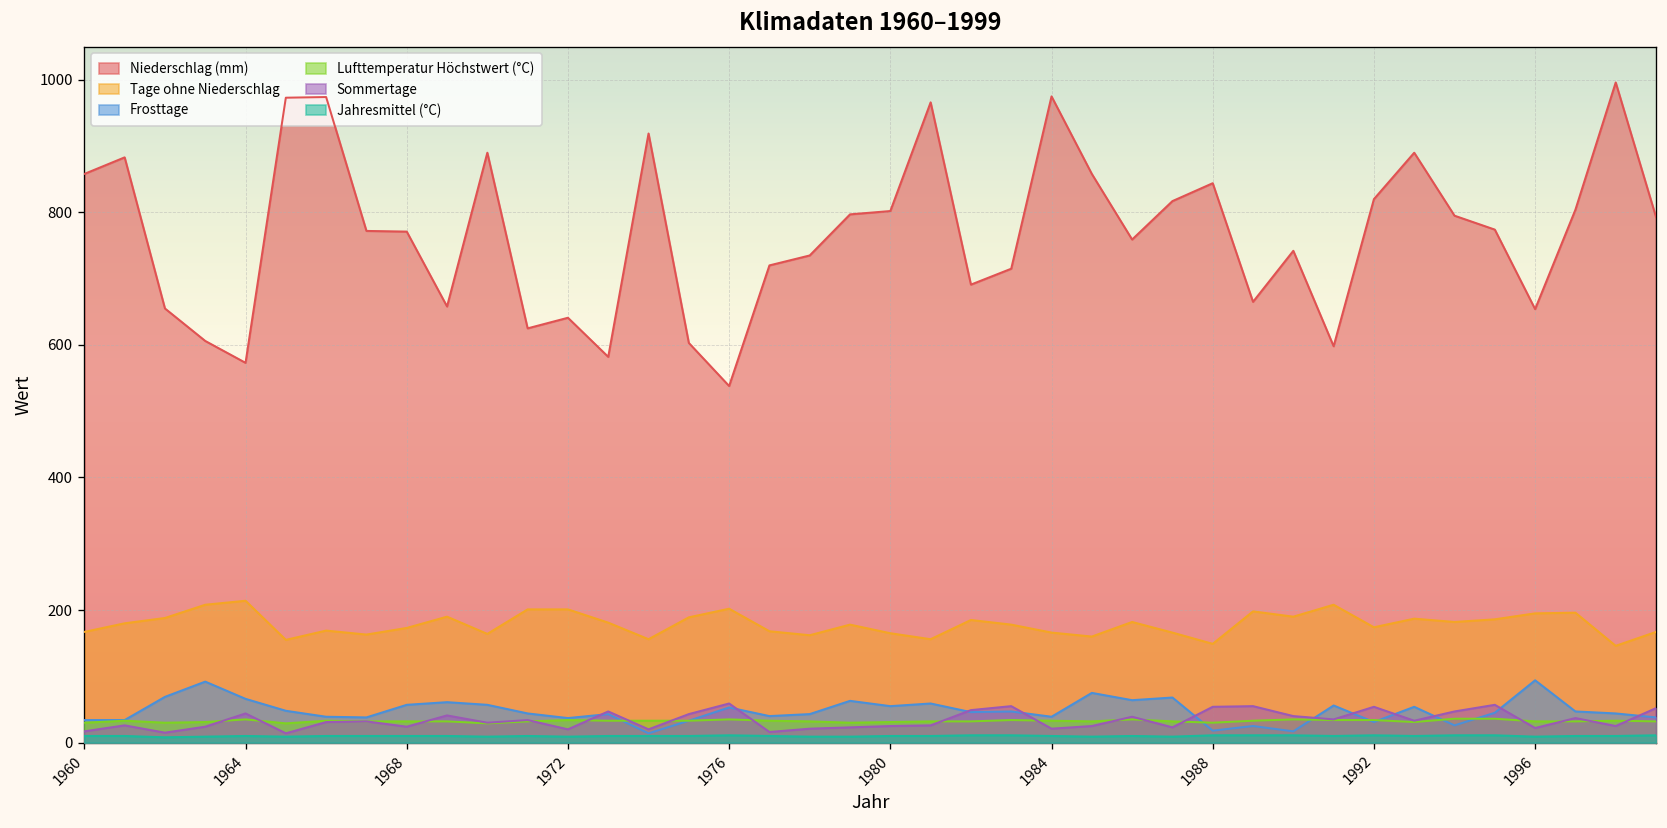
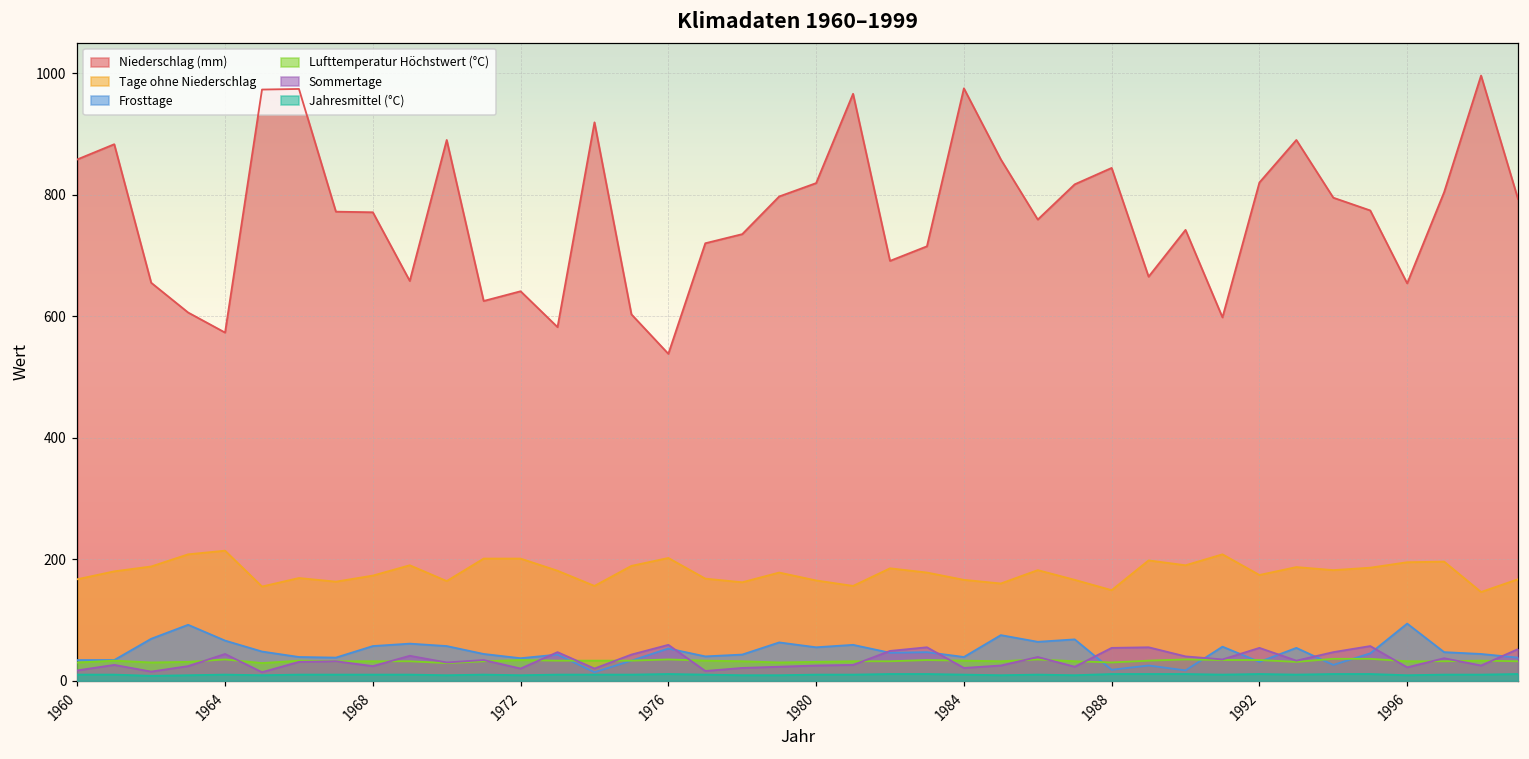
Niederschlag (mm), 1980: 800 -> 820
